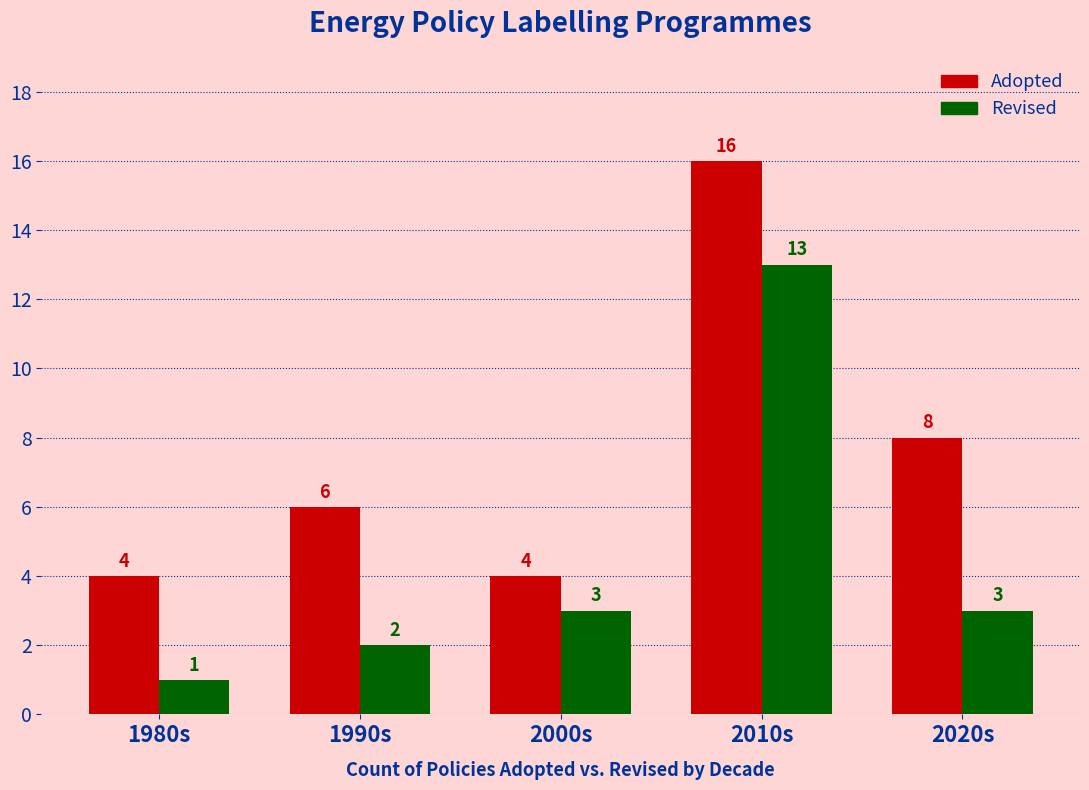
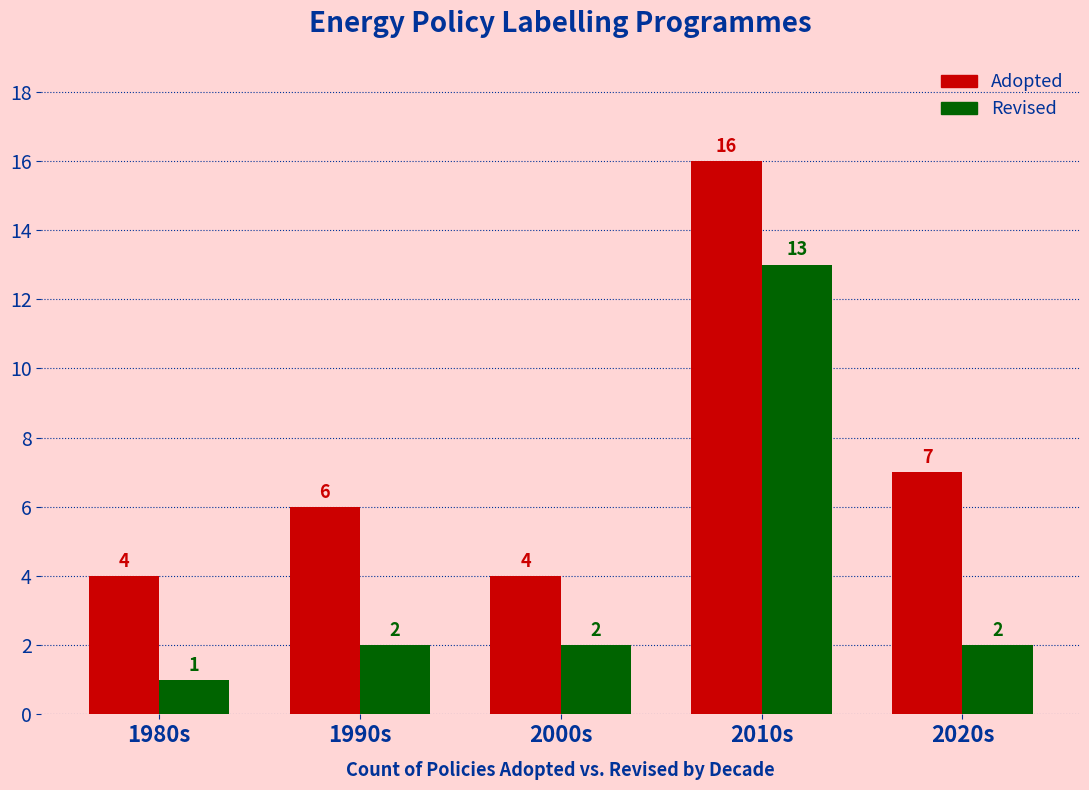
Revised, 2000s: 3 -> 2
Adopted, 2020s: 8 -> 7
Revised, 2020s: 3 -> 2
